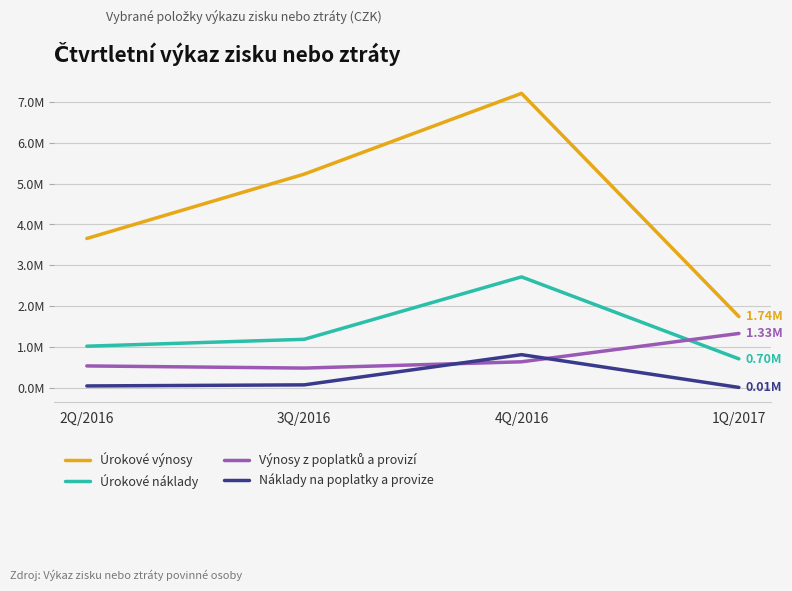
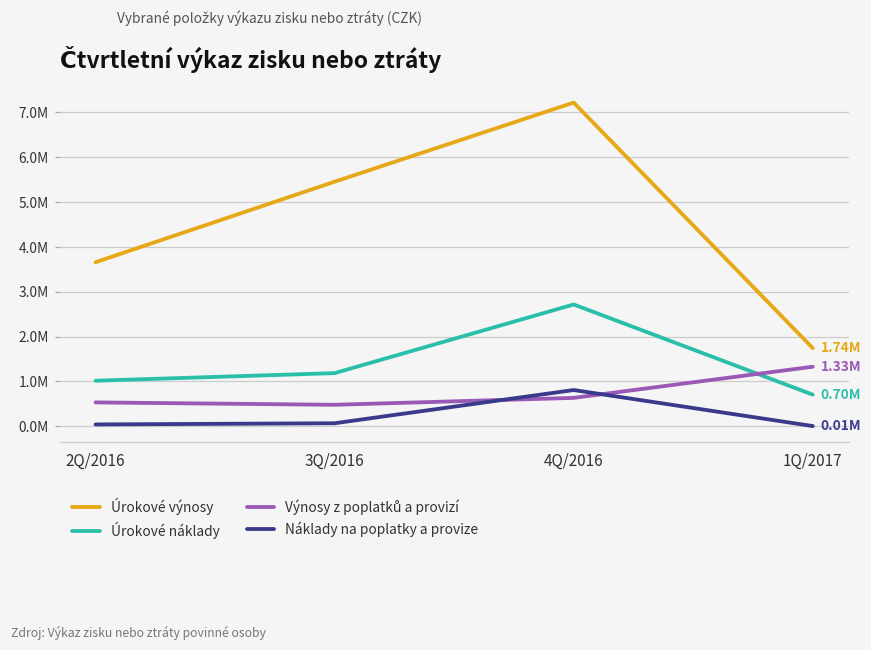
Úrokové výnosy, 3Q/2016: 5200000 -> 5400000
